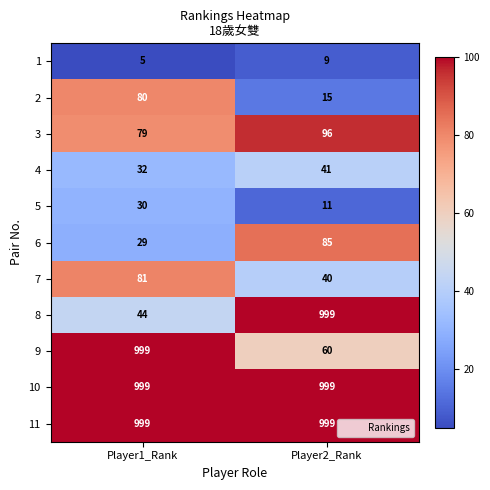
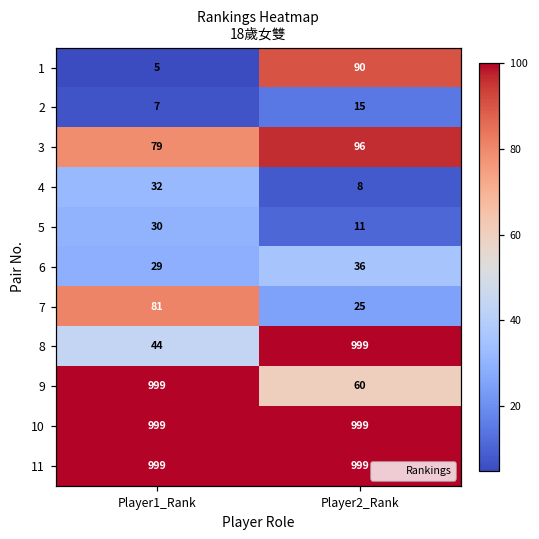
1, Player2_Rank: 9 -> 90
2, Player1_Rank: 80 -> 7
4, Player2_Rank: 41 -> 8
6, Player2_Rank: 85 -> 36
7, Player2_Rank: 40 -> 25
